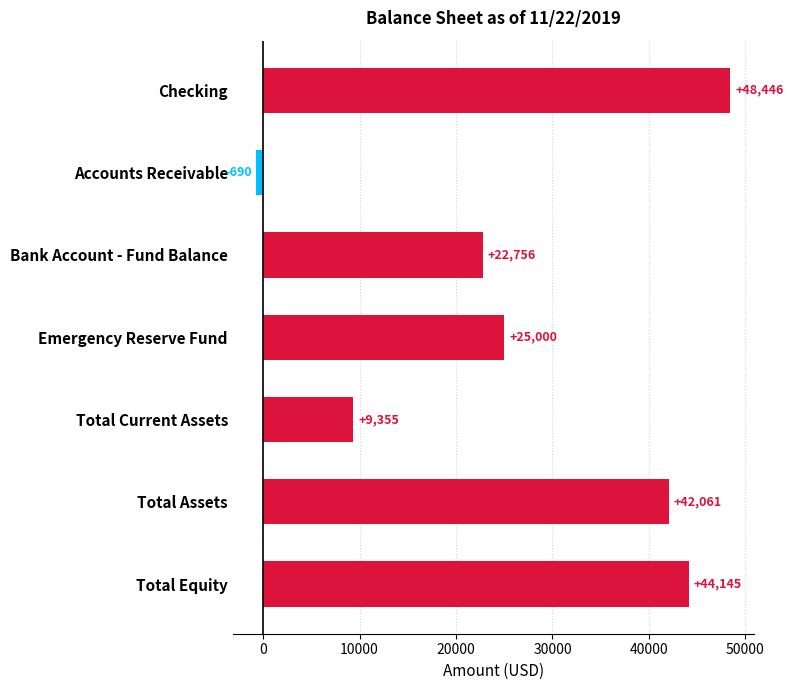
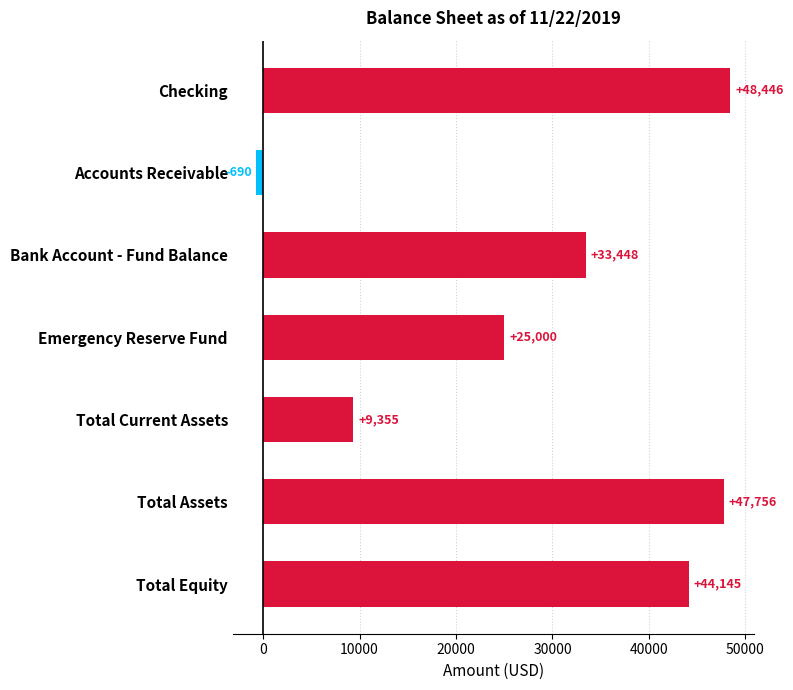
Bank Account - Fund Balance: +22,756 -> +33,448
Total Assets: +42,061 -> +47,756
